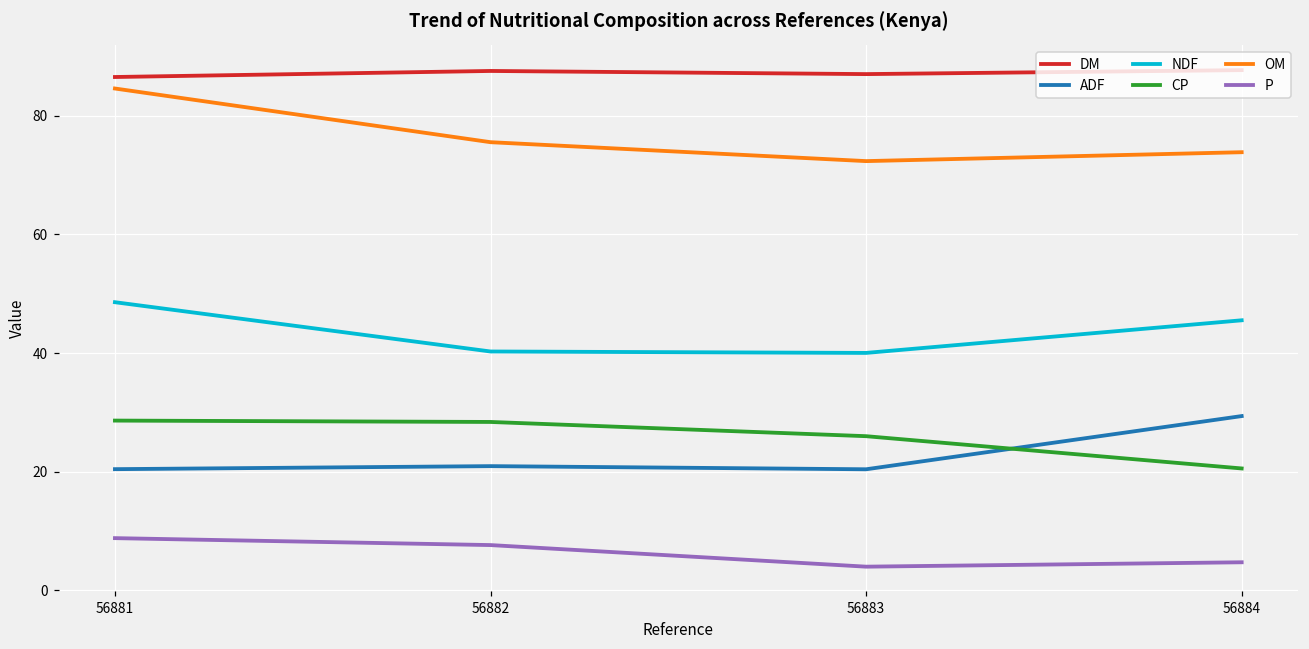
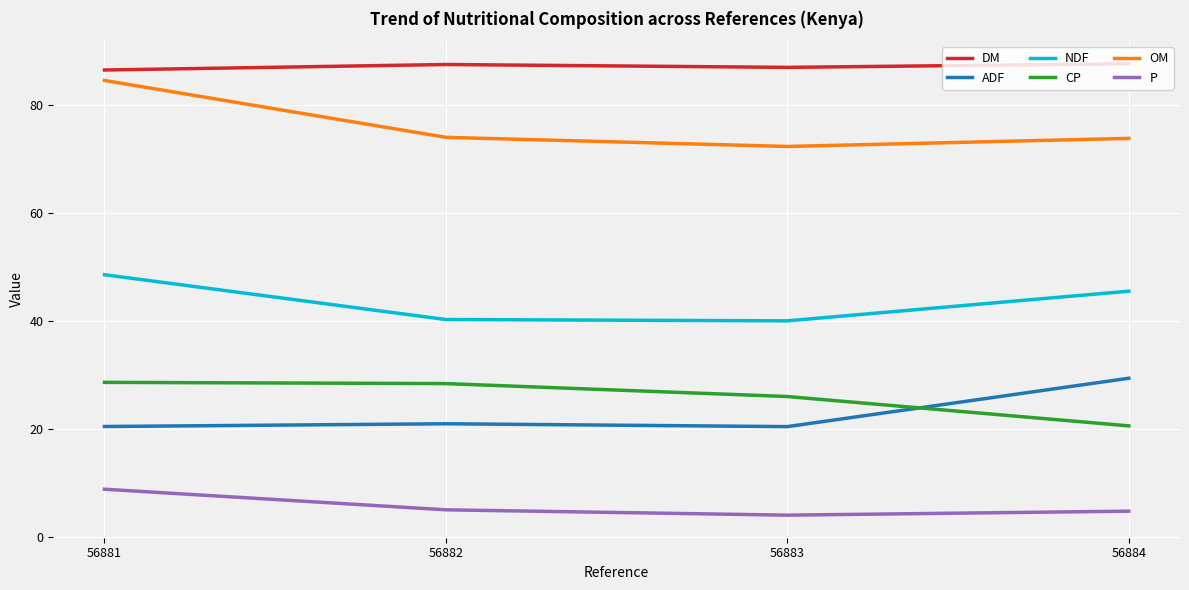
OM, 56882: 76 -> 74
P, 56882: 8 -> 5
